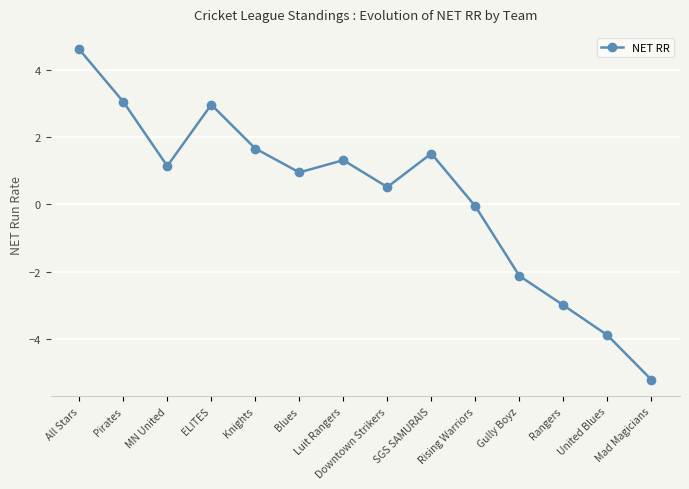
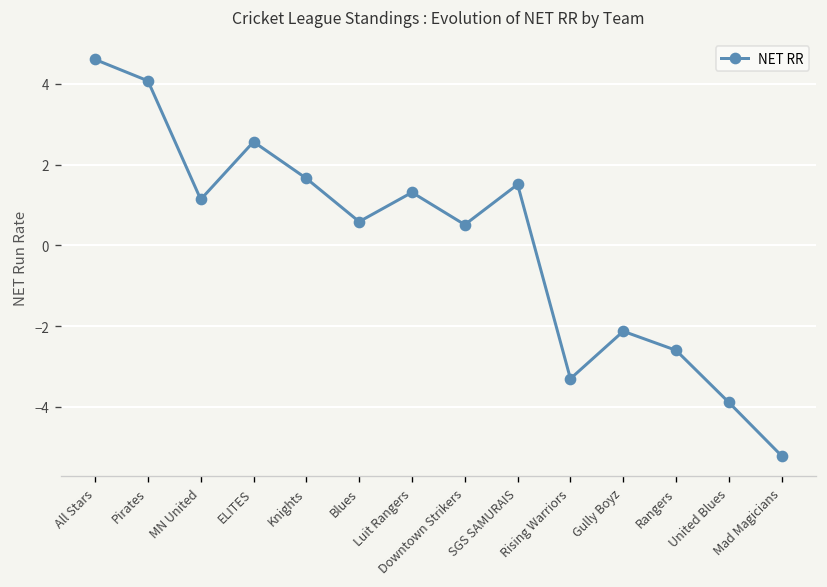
Pirates: 3.0 -> 4.1
ELITES: 3.0 -> 2.6
Blues: 0.9 -> 0.6
Rising Warriors: -0.1 -> -3.3
Rangers: -3.0 -> -2.6
